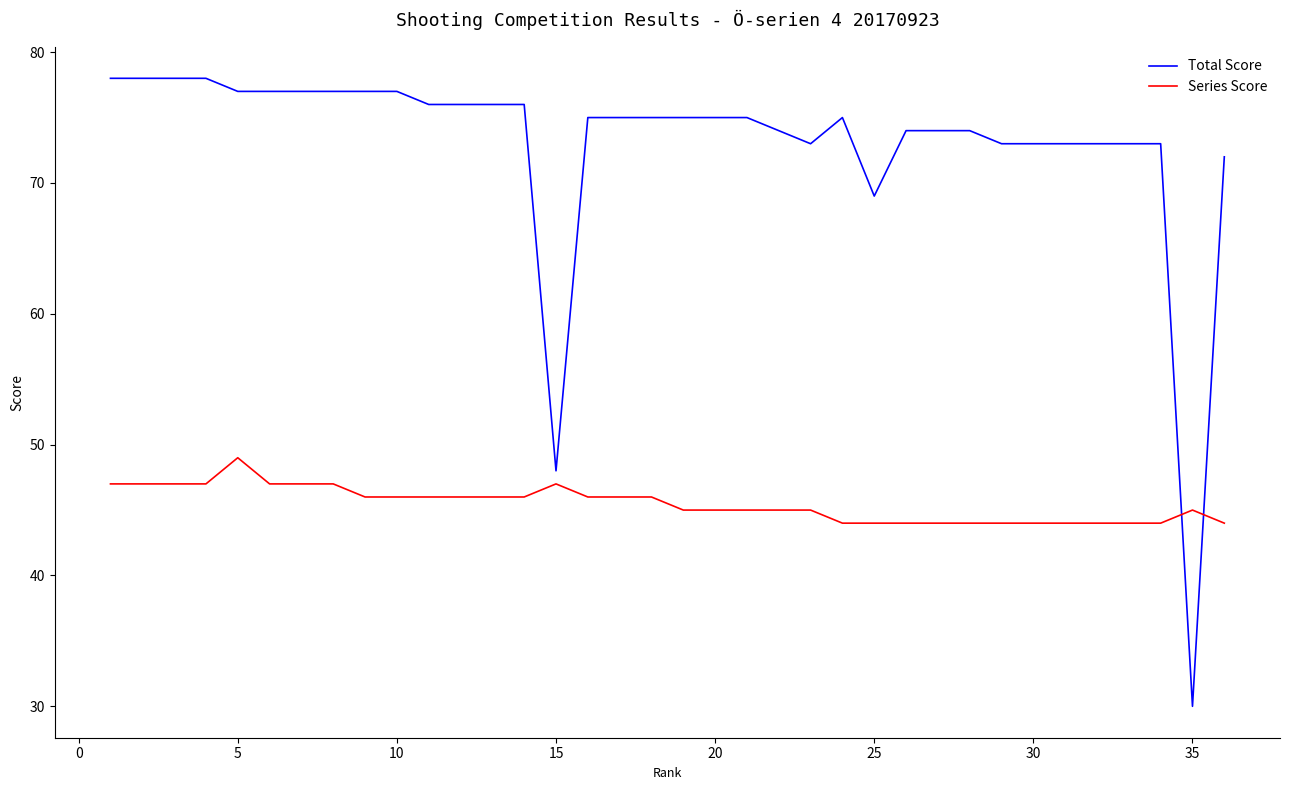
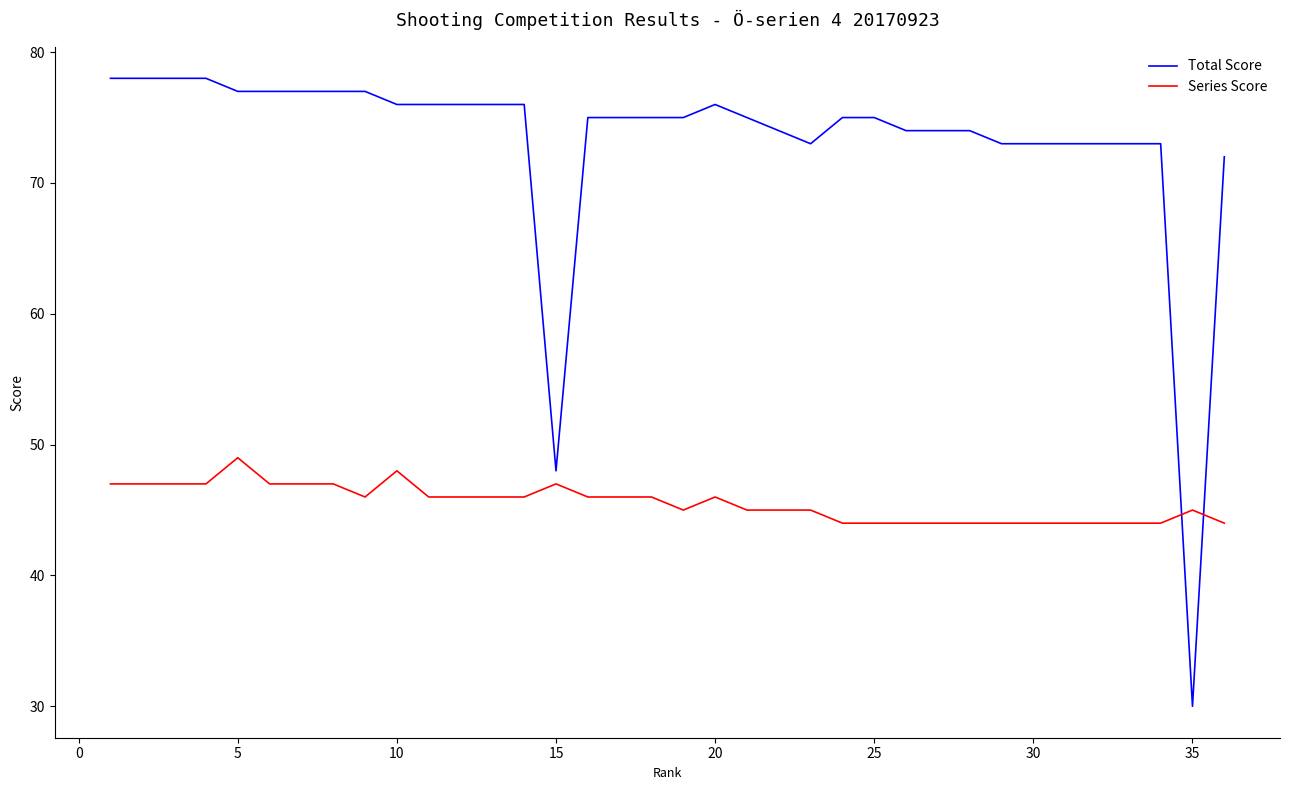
Total Score, 10: 77 -> 76
Series Score, 10: 46 -> 48
Total Score, 20: 75 -> 76
Series Score, 20: 45 -> 46
Total Score, 25: 69 -> 75
